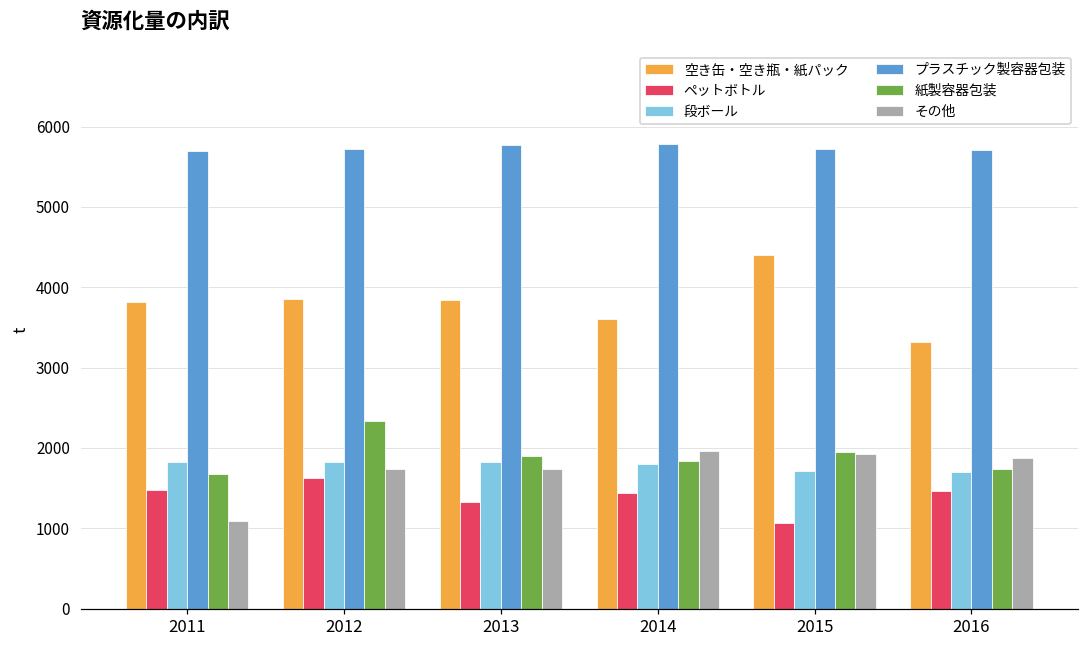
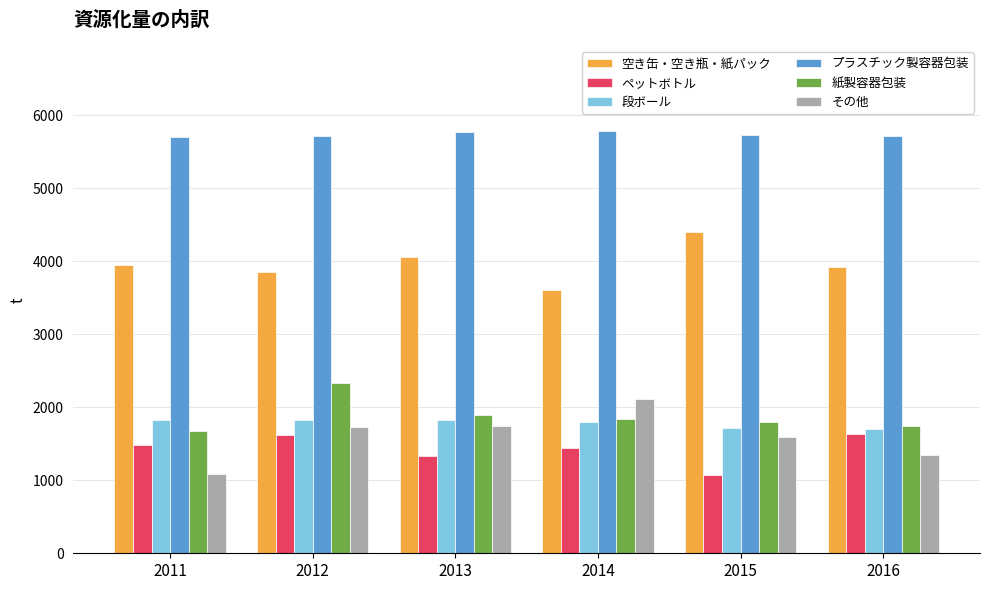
空き缶・空き瓶・紙パック, 2011: 3800 -> 3900
空き缶・空き瓶・紙パック, 2013: 3800 -> 4100
その他, 2014: 2000 -> 2100
紙製容器包装, 2015: 1900 -> 1800
その他, 2015: 1900 -> 1600
空き缶・空き瓶・紙パック, 2016: 3300 -> 3900
ペットボトル, 2016: 1500 -> 1600
その他, 2016: 1900 -> 1400
